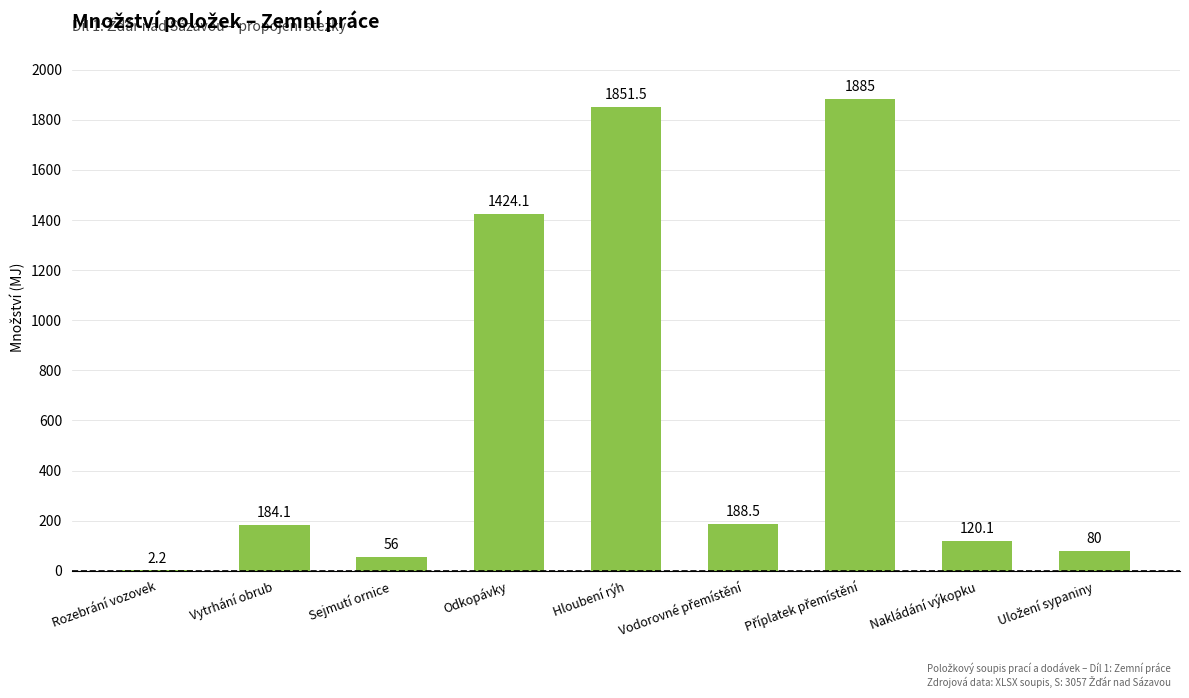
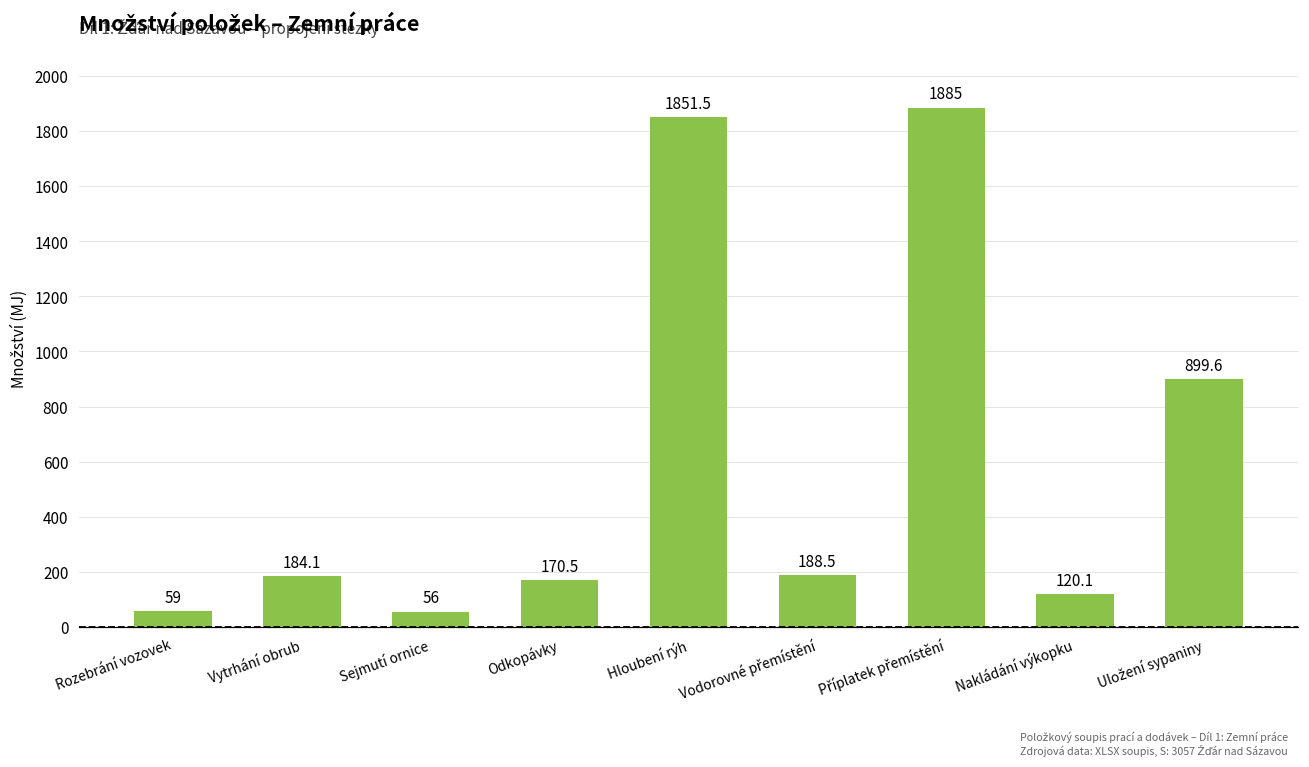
Rozebrání vozovek: 2.2 -> 59
Odkopávky: 1424.1 -> 170.5
Uložení sypaniny: 80 -> 899.6
